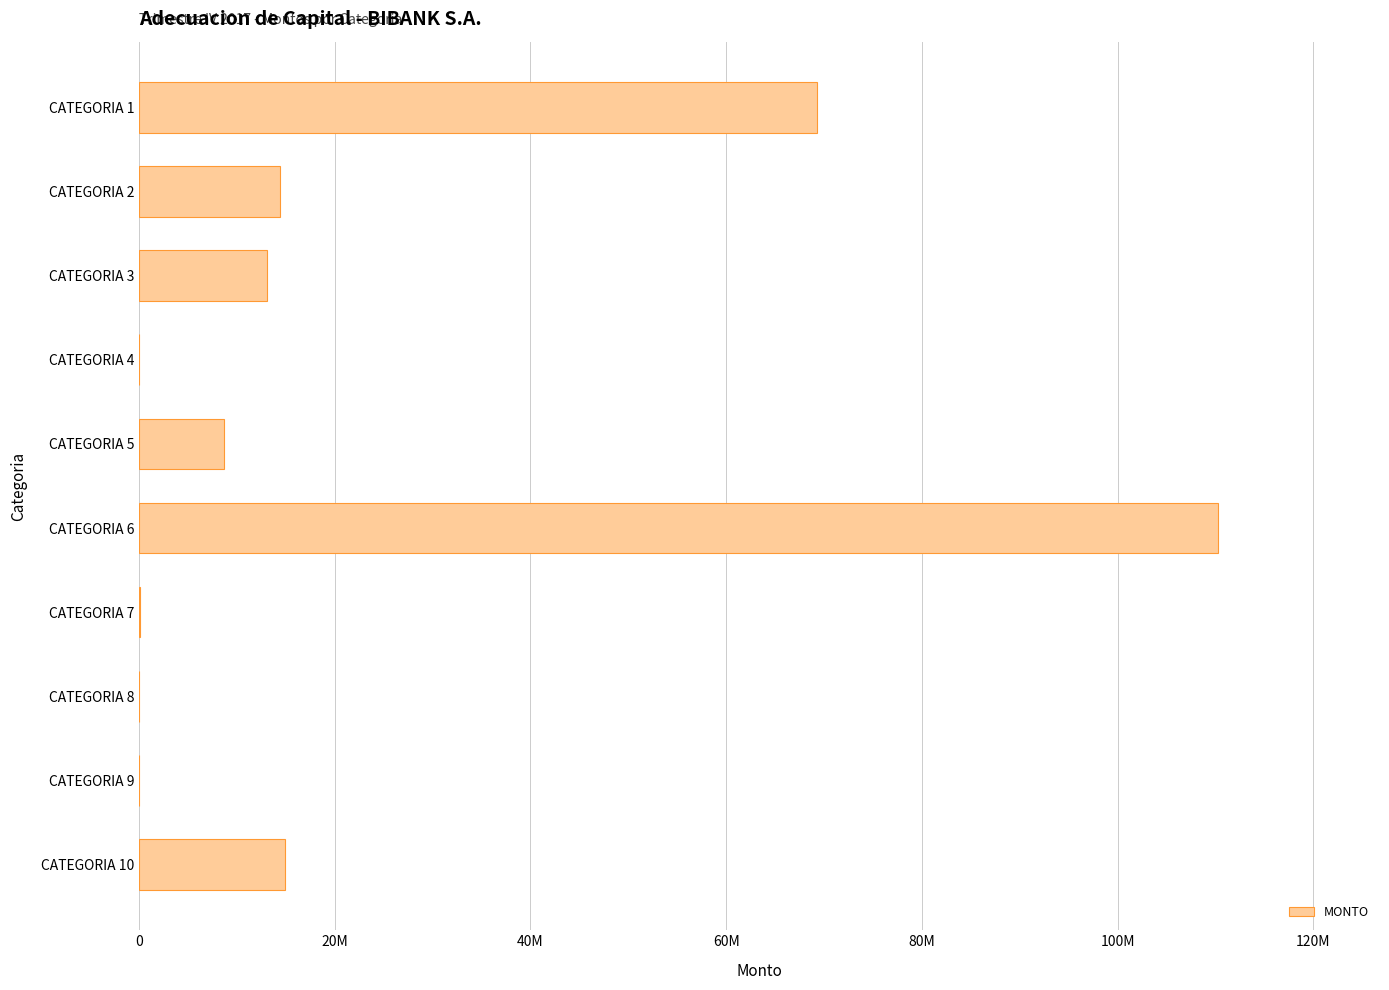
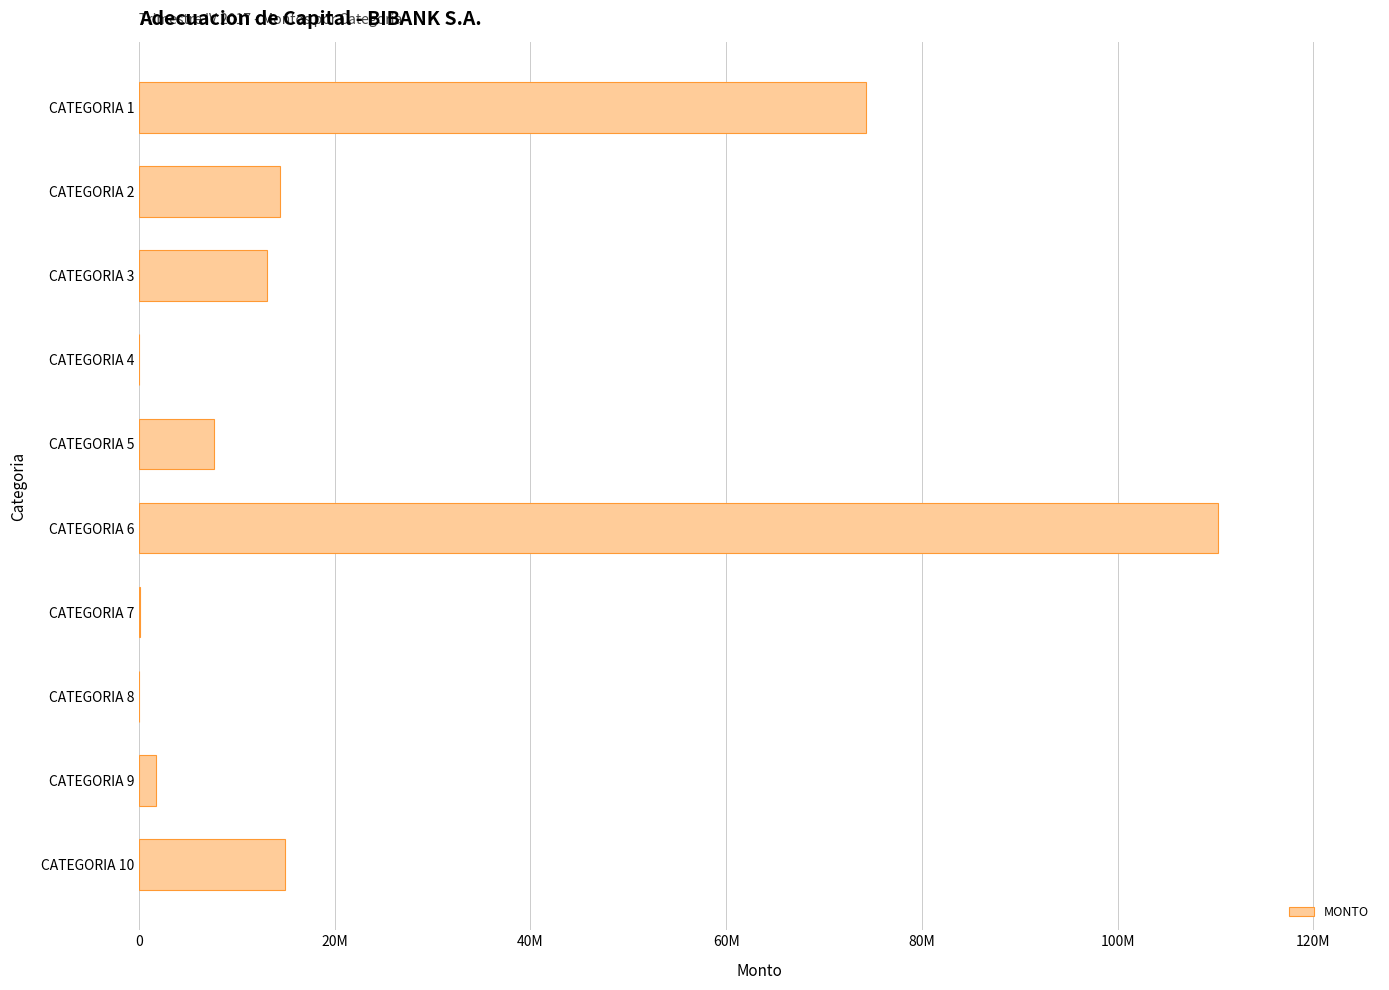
CATEGORIA 1: 69000000 -> 74000000
CATEGORIA 5: 9000000 -> 8000000
CATEGORIA 9: 0 -> 2000000
